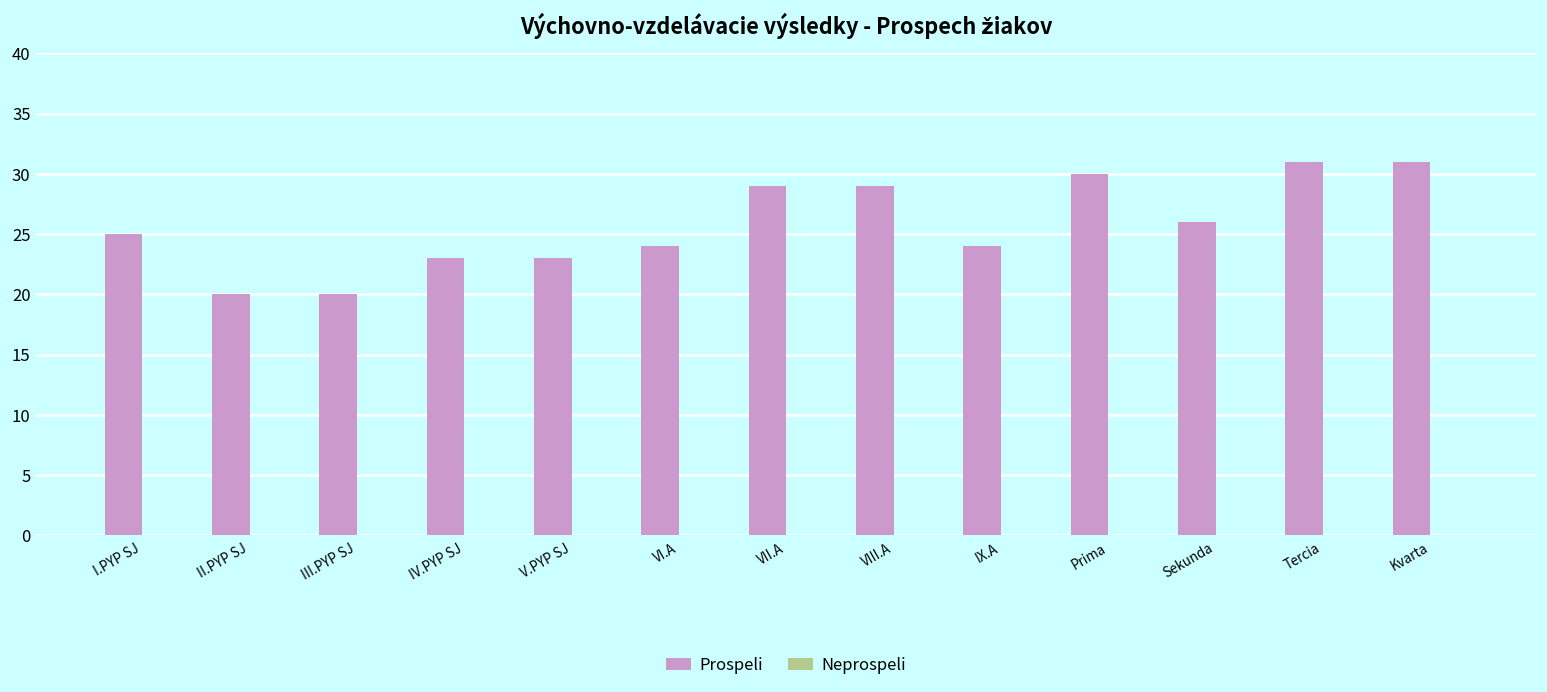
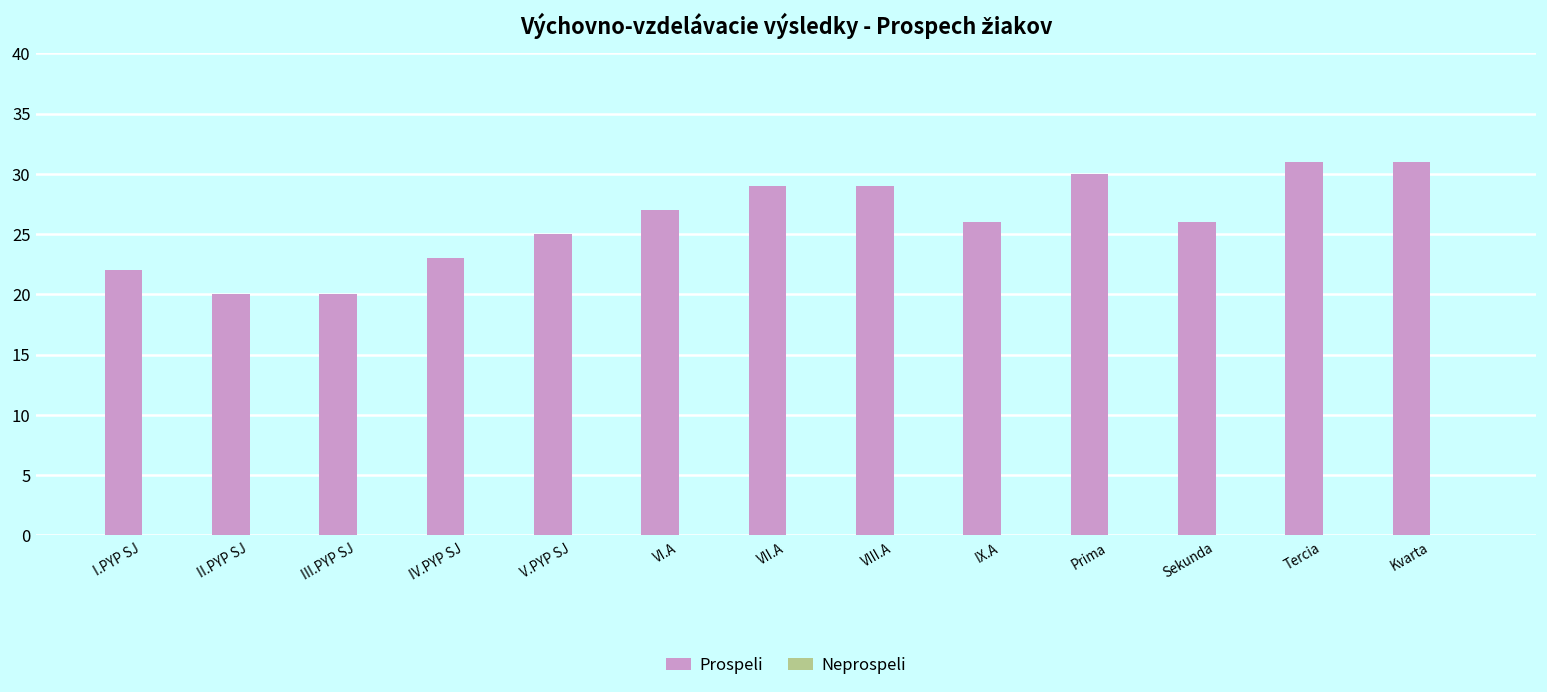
Prospeli, I.PYP SJ: 25 -> 22
Prospeli, V.PYP SJ: 23 -> 25
Prospeli, VI.A: 24 -> 27
Prospeli, IX.A: 24 -> 26
